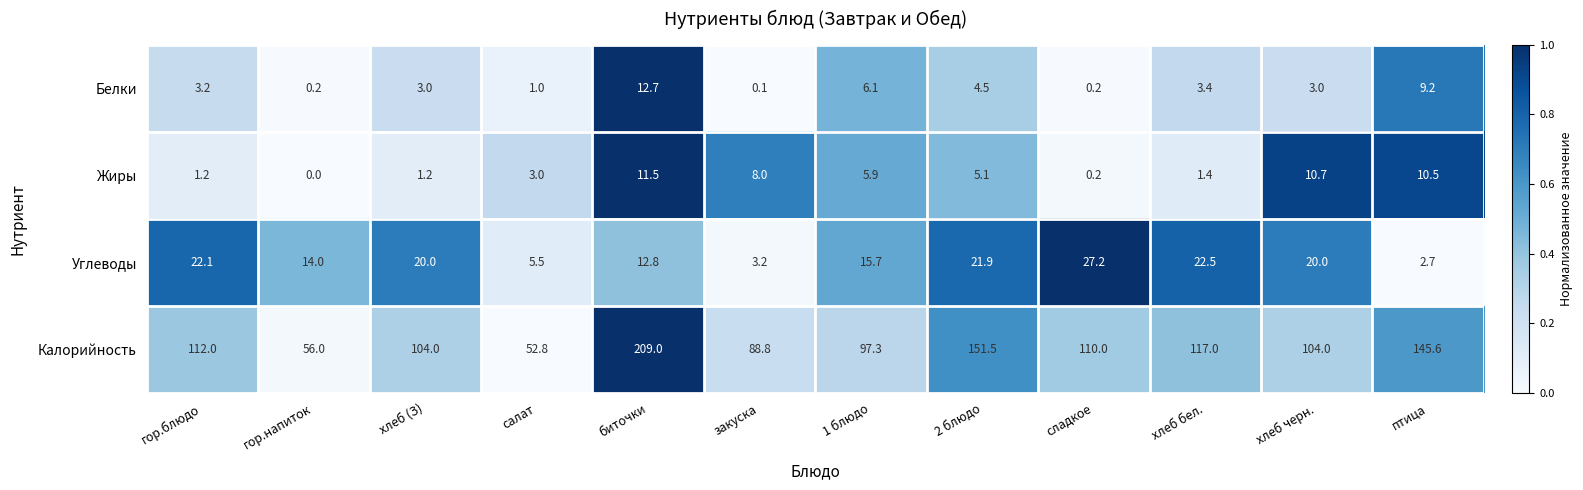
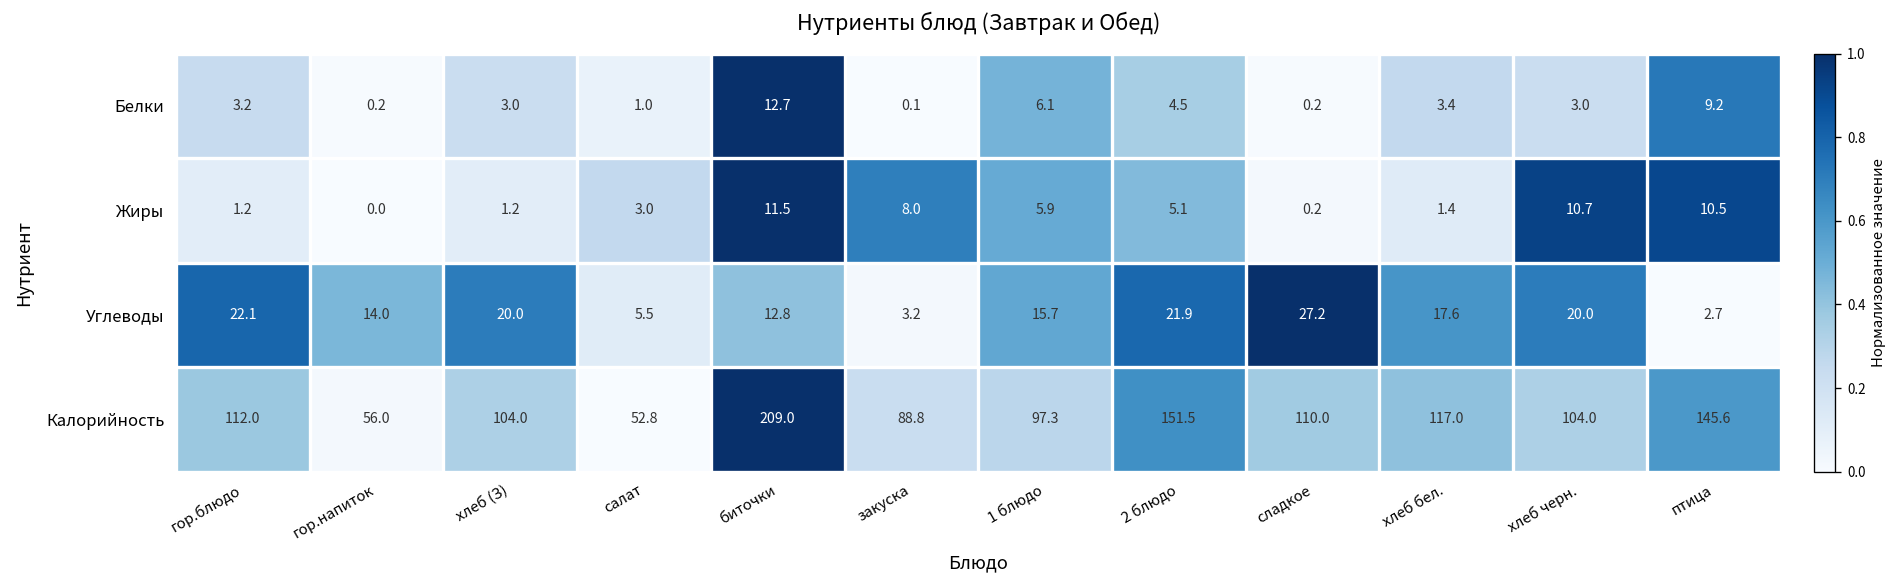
Углеводы, хлеб бел.: 22.5 -> 17.6
